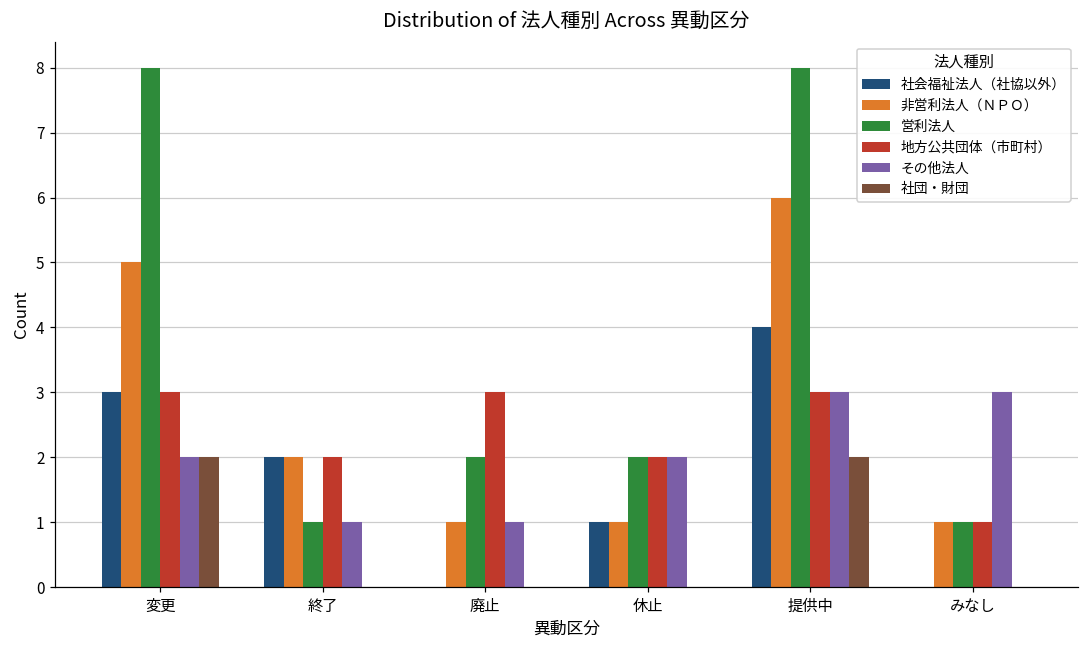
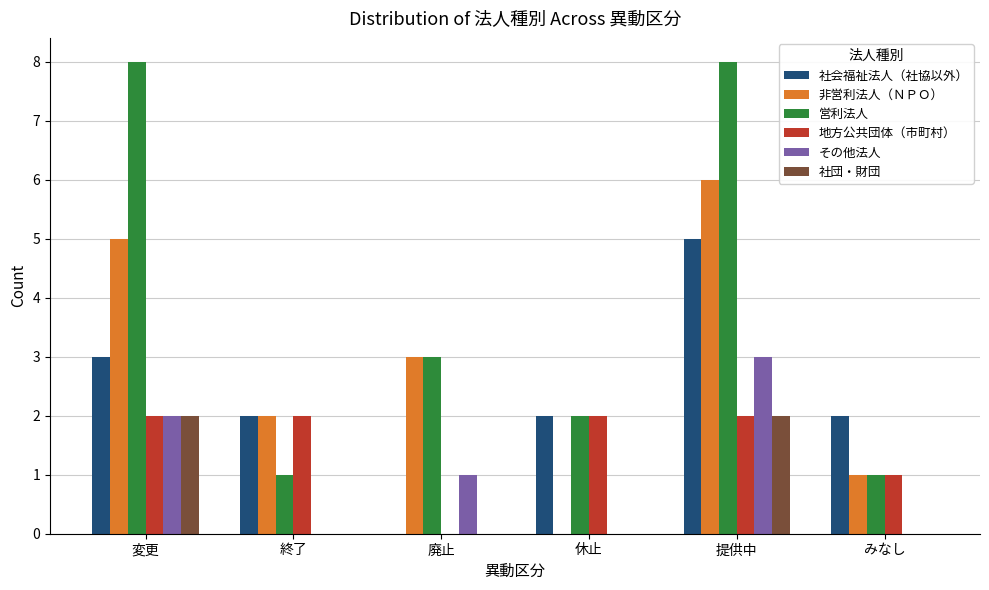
地方公共団体（市町村）, 変更: 3 -> 2
その他法人, 終了: 1 -> 0
非営利法人（ＮＰＯ）, 廃止: 1 -> 3
営利法人, 廃止: 2 -> 3
地方公共団体（市町村）, 廃止: 3 -> 0
社会福祉法人（社協以外）, 休止: 1 -> 2
非営利法人（ＮＰＯ）, 休止: 1 -> 0
その他法人, 休止: 2 -> 0
社会福祉法人（社協以外）, 提供中: 4 -> 5
地方公共団体（市町村）, 提供中: 3 -> 2
社会福祉法人（社協以外）, みなし: 0 -> 2
その他法人, みなし: 3 -> 0
